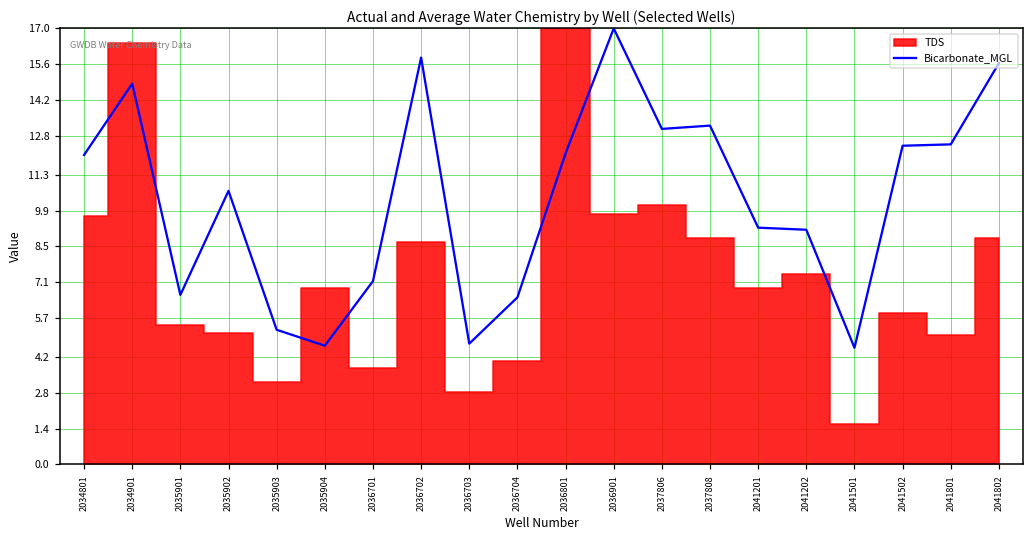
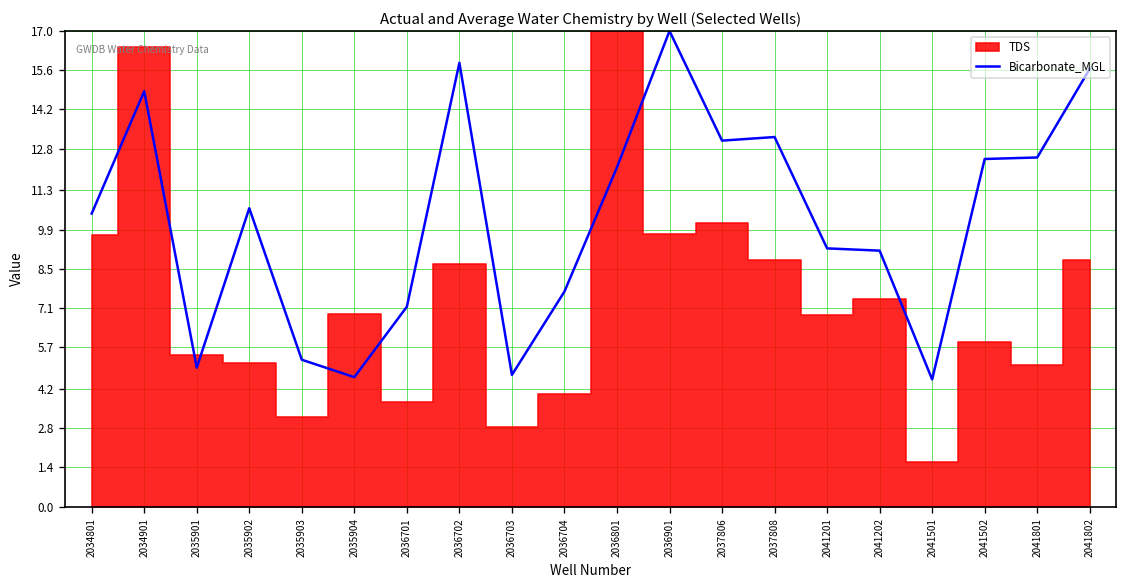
Bicarbonate_MGL, 2034801: 12.1 -> 10.5
Bicarbonate_MGL, 2035901: 6.6 -> 5.0
Bicarbonate_MGL, 2036704: 6.5 -> 7.7
